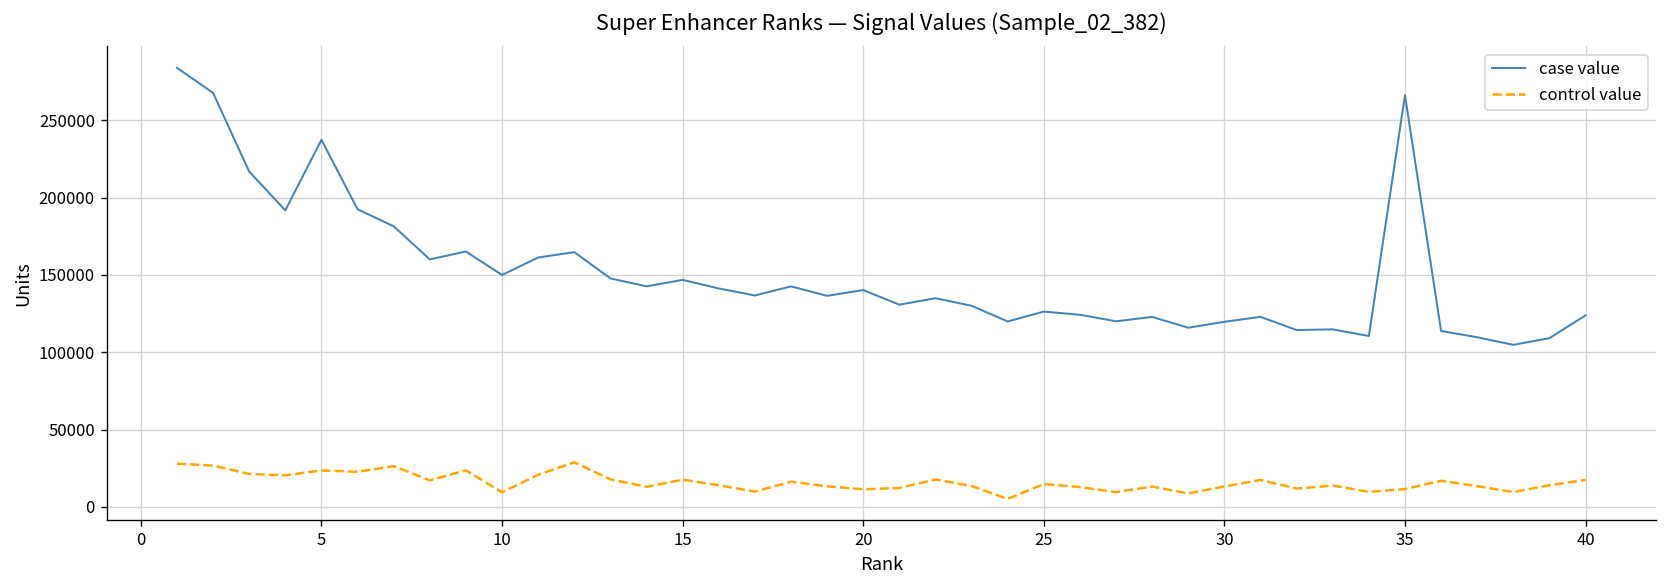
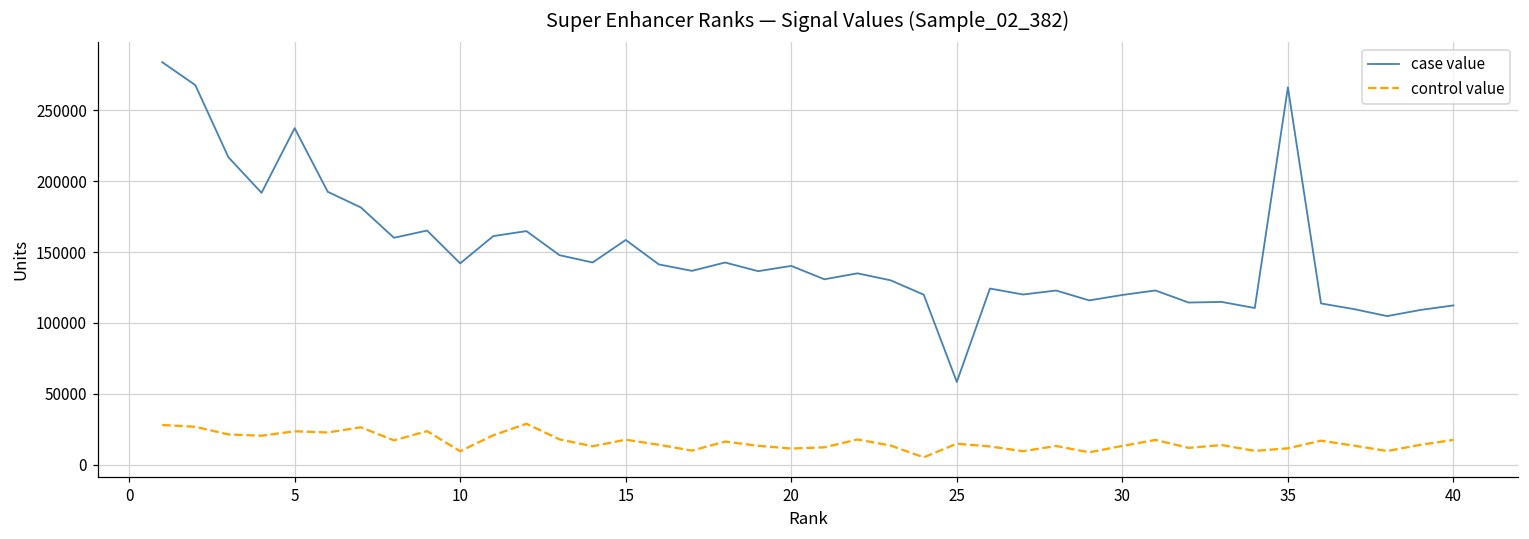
case value, 10: 150000 -> 142000
case value, 15: 147000 -> 159000
case value, 25: 126000 -> 58000
case value, 40: 124000 -> 112000
